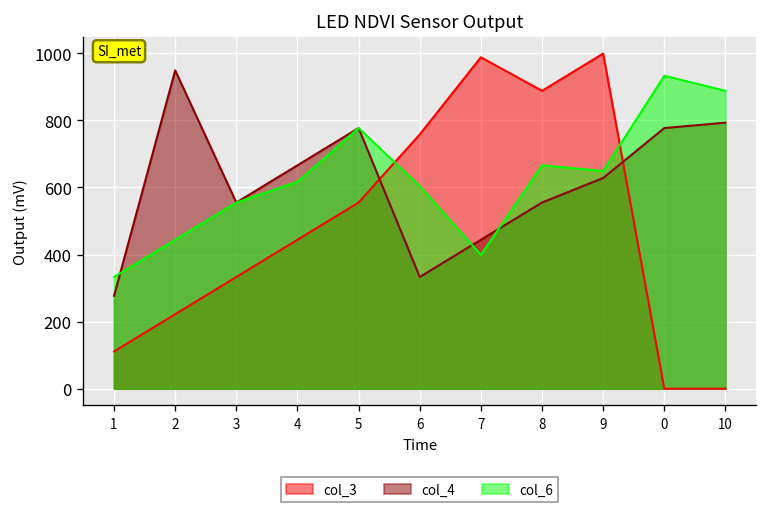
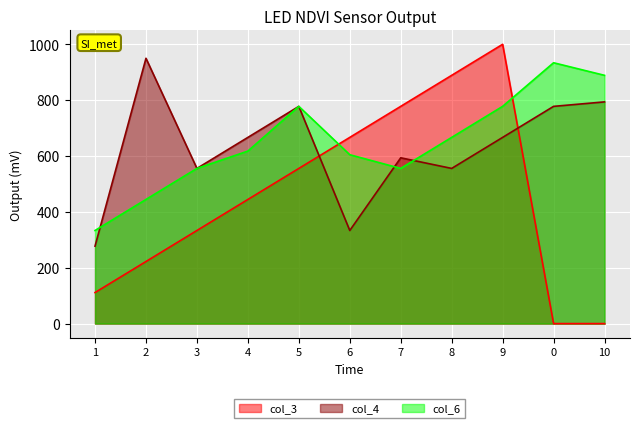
col_3, 6: 760 -> 670
col_3, 7: 990 -> 780
col_4, 7: 440 -> 590
col_6, 7: 400 -> 560
col_4, 9: 630 -> 670
col_6, 9: 650 -> 780
